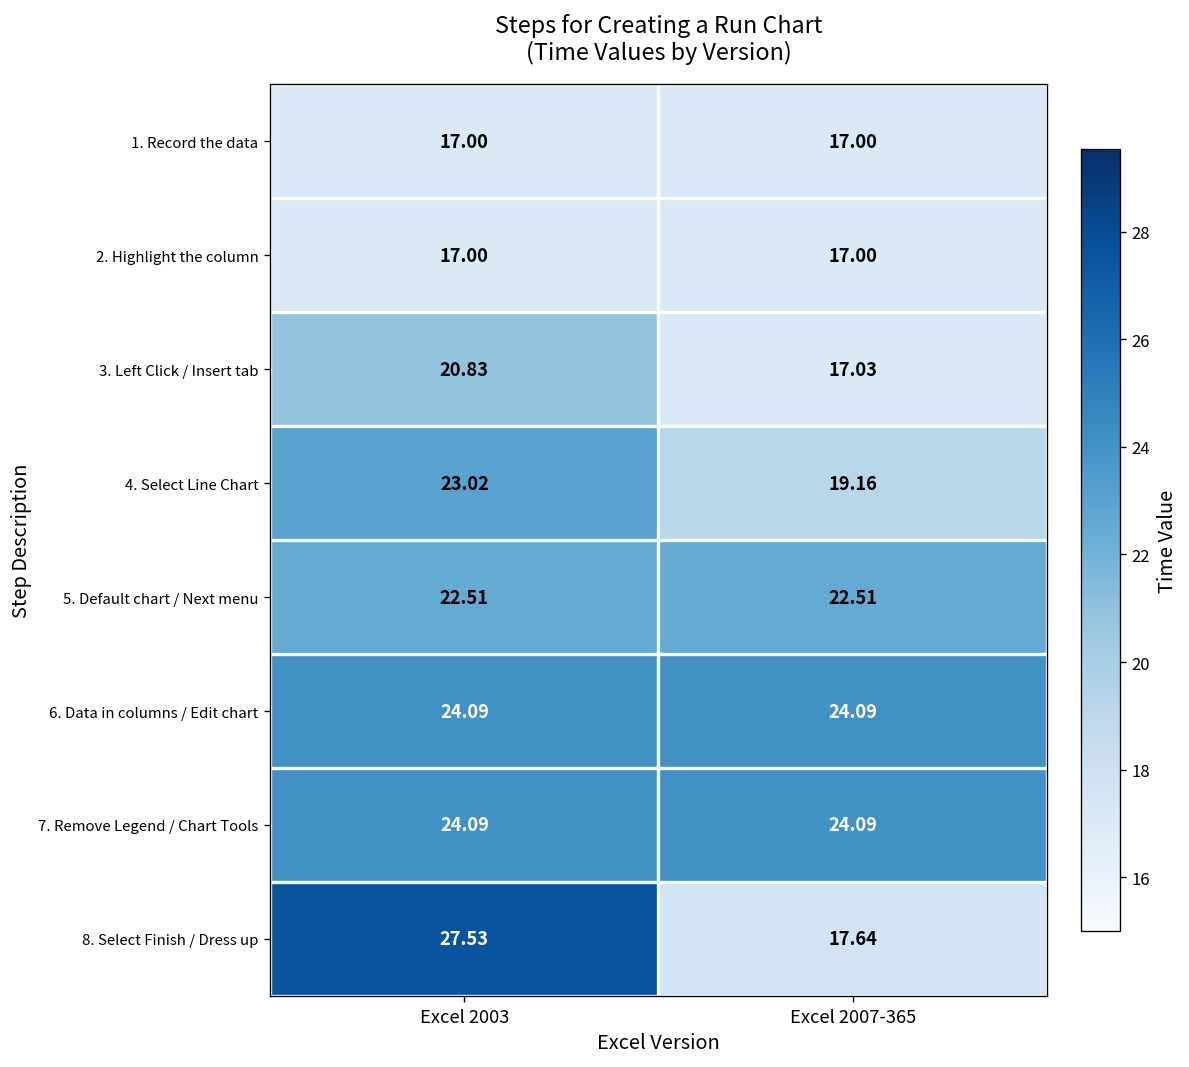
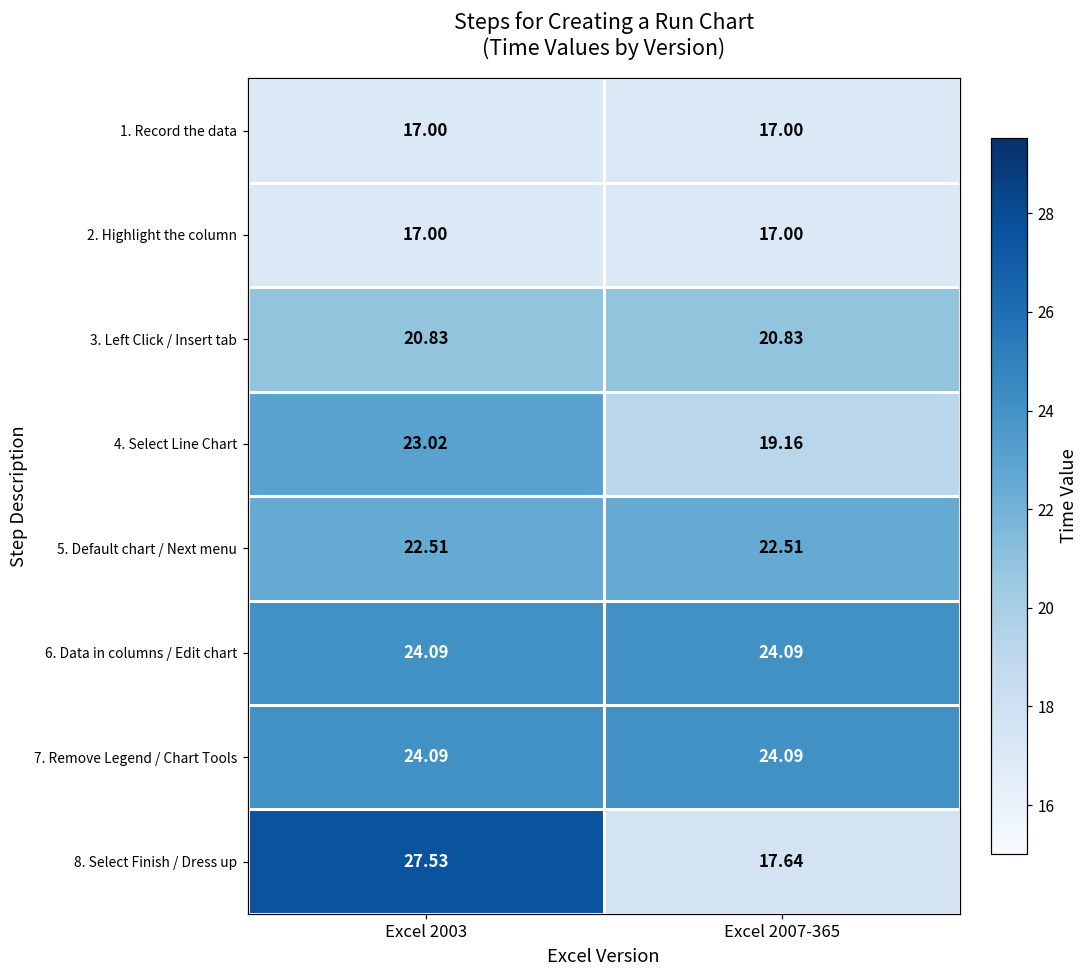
3. Left Click / Insert tab, Excel 2007-365: 17.03 -> 20.83
